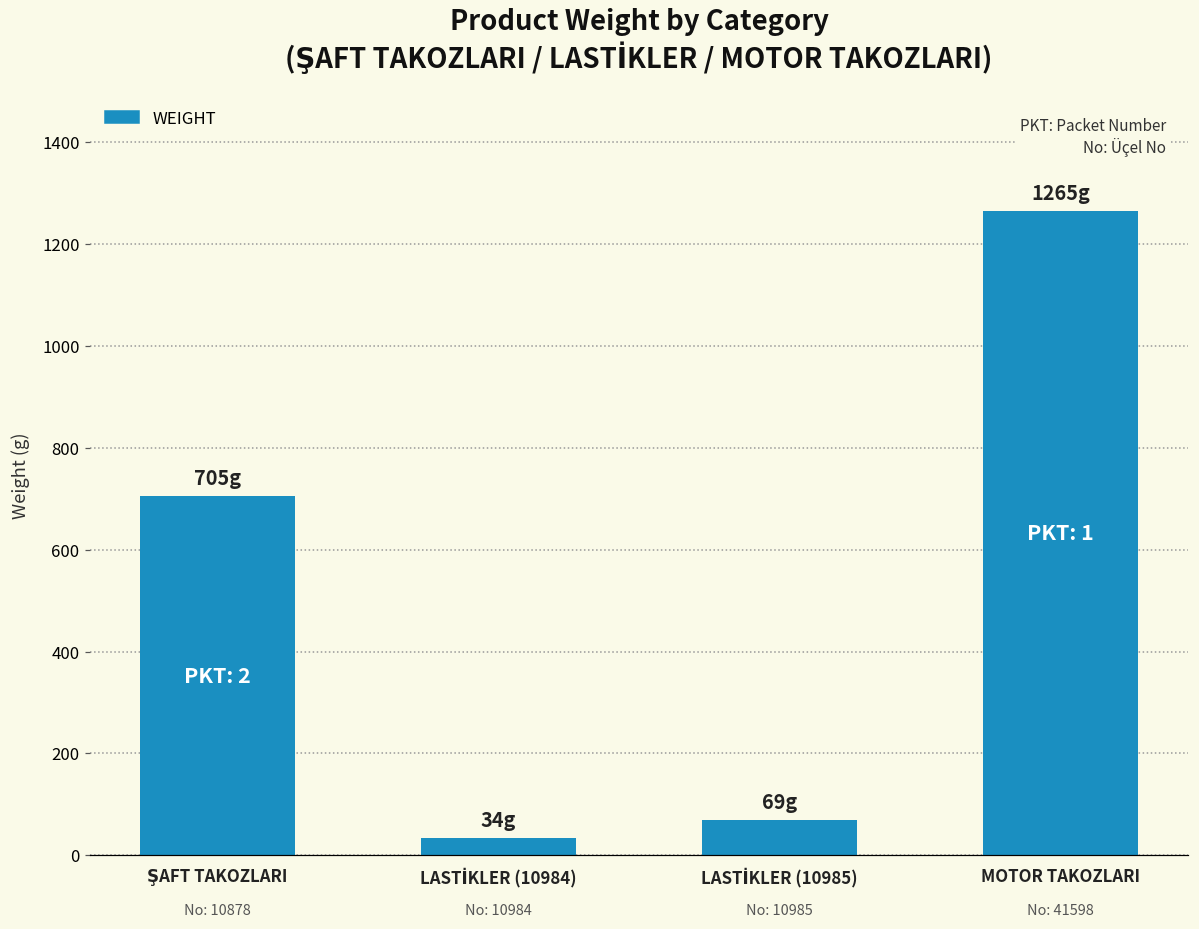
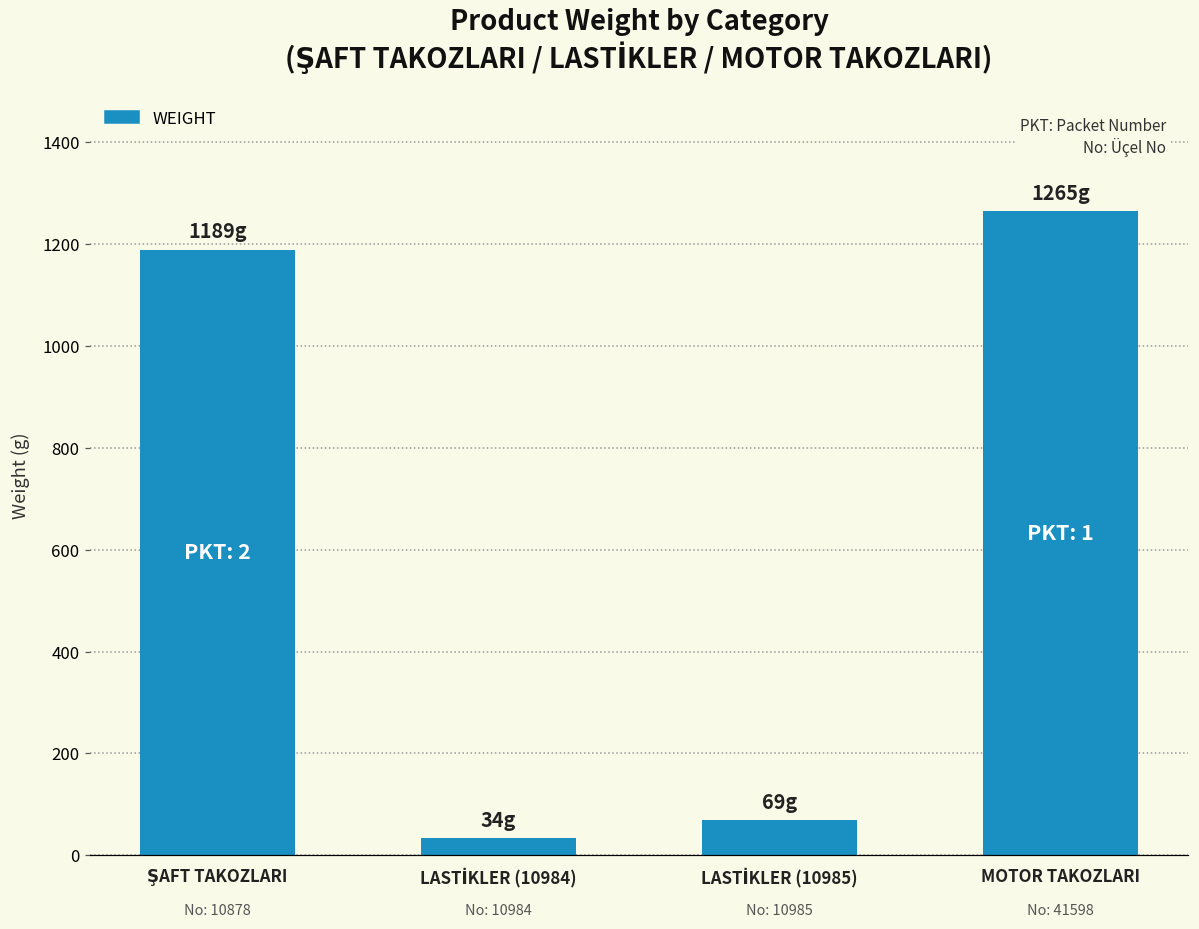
ŞAFT TAKOZLARI: 705g -> 1189g
